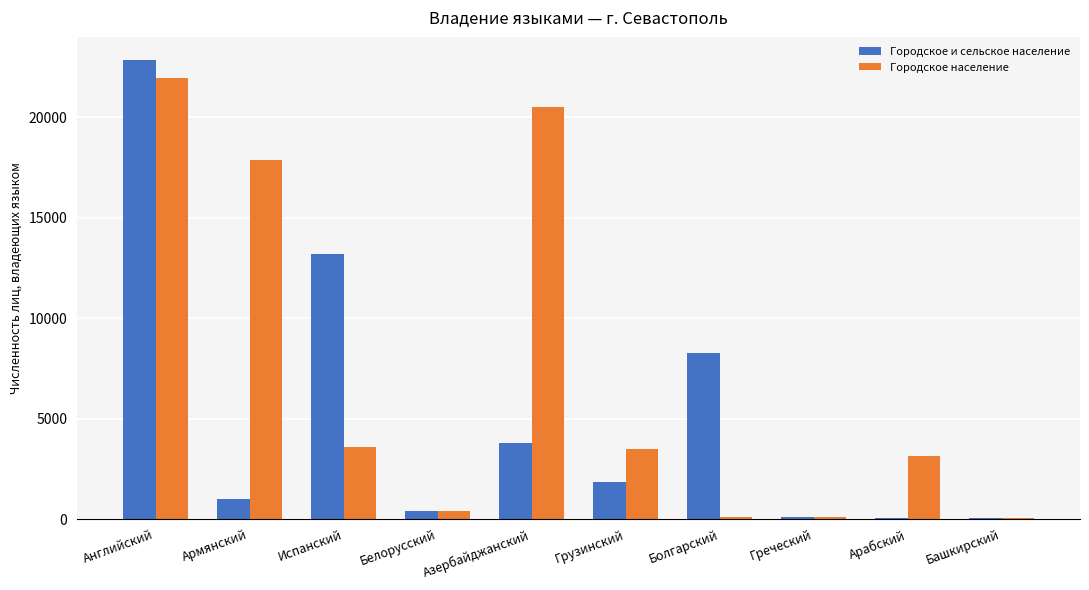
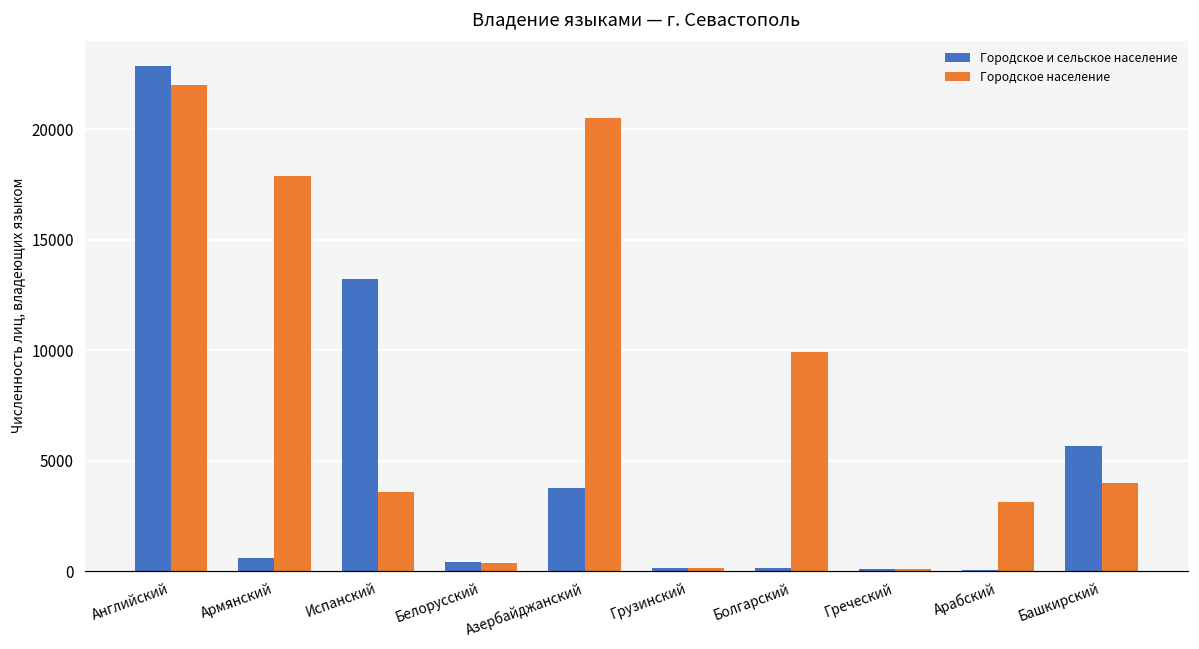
Городское и сельское население, Армянский: 1000 -> 600
Городское и сельское население, Грузинский: 1800 -> 200
Городское население, Грузинский: 3500 -> 100
Городское и сельское население, Болгарский: 8300 -> 100
Городское население, Болгарский: 100 -> 9900
Городское и сельское население, Башкирский: 0 -> 5700
Городское население, Башкирский: 0 -> 4000
